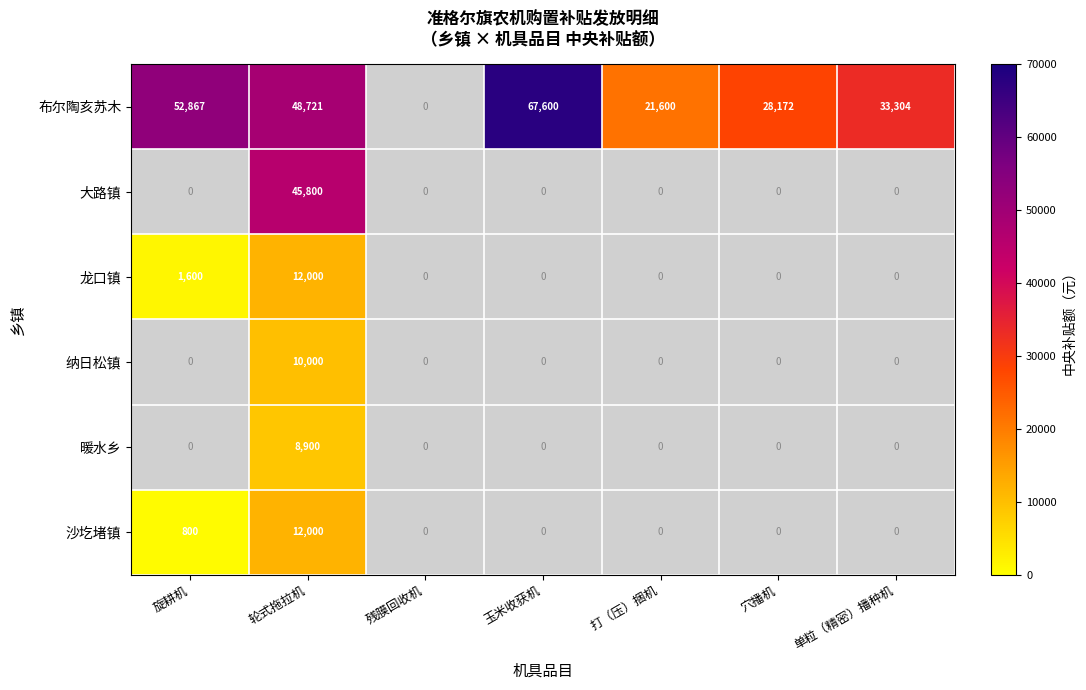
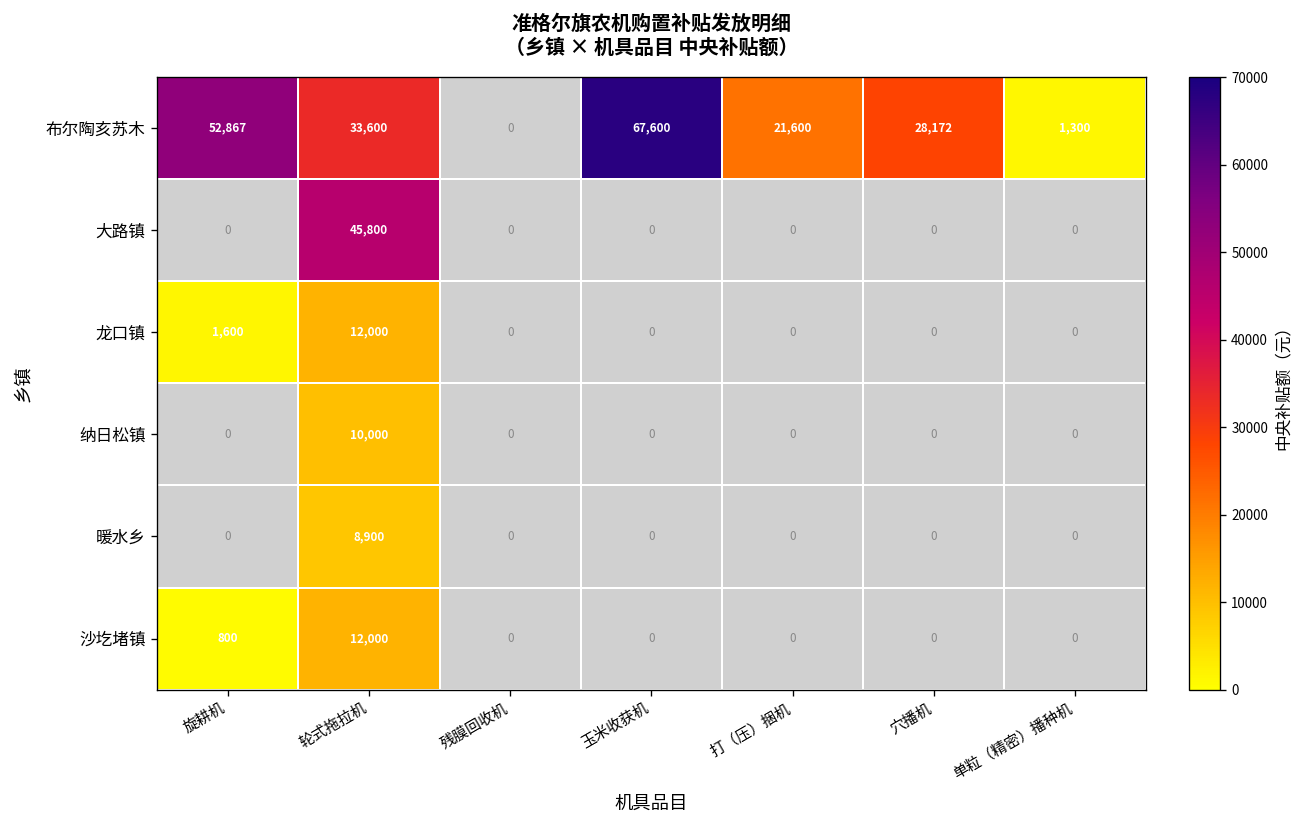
布尔陶亥苏木, 轮式拖拉机: 48,721 -> 33,600
布尔陶亥苏木, 单粒（精密）播种机: 33,304 -> 1,300
